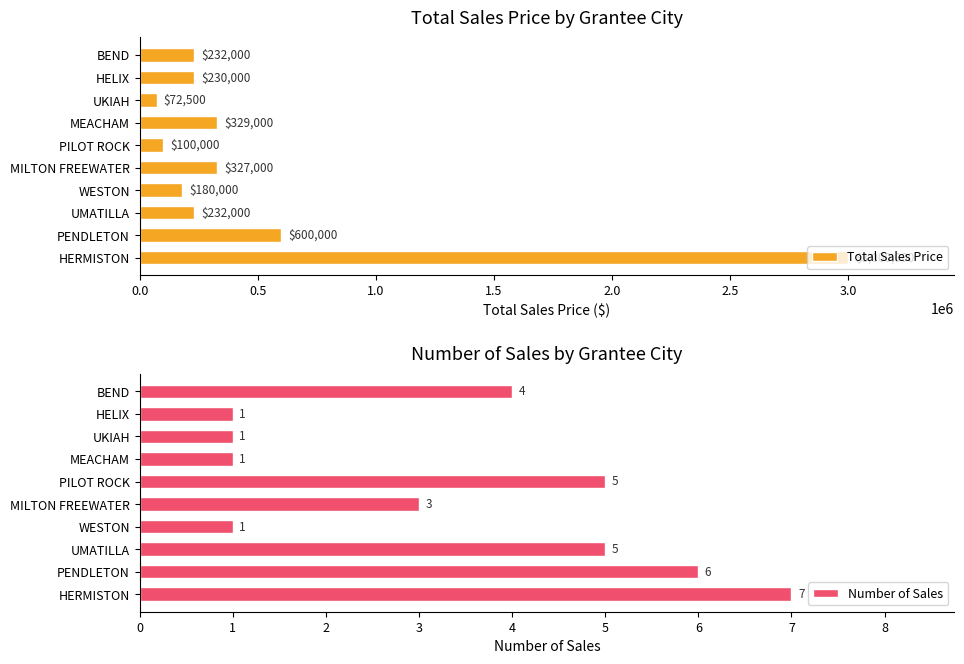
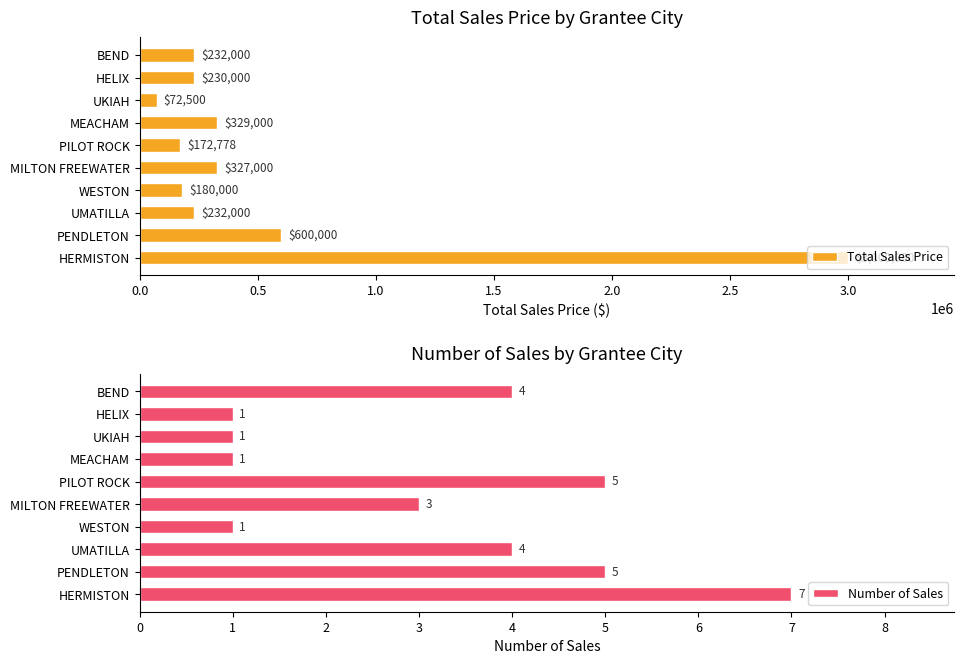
Total Sales Price by Grantee City, PILOT ROCK: $100,000 -> $172,778
Number of Sales by Grantee City, UMATILLA: 5 -> 4
Number of Sales by Grantee City, PENDLETON: 6 -> 5
